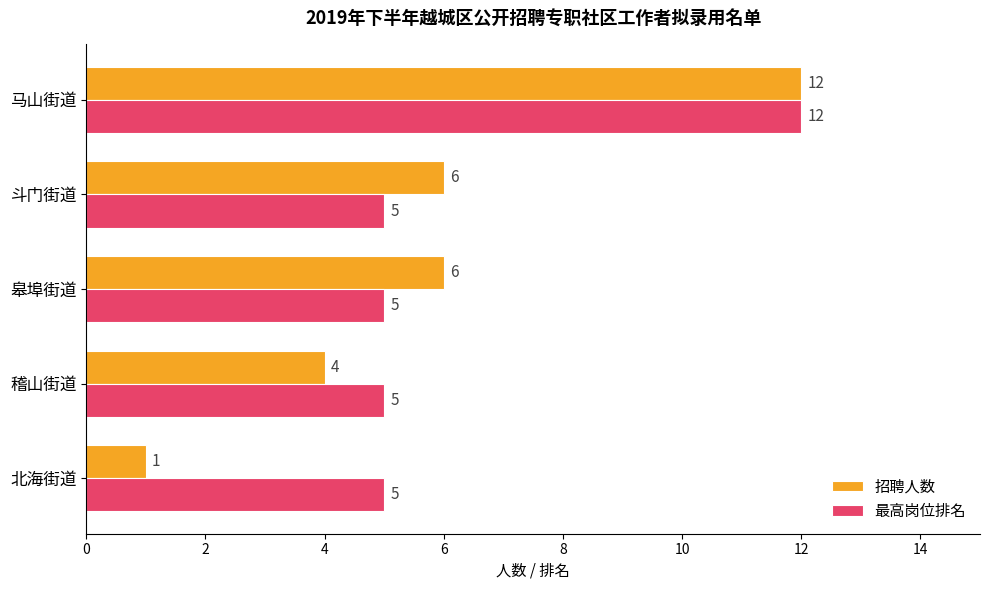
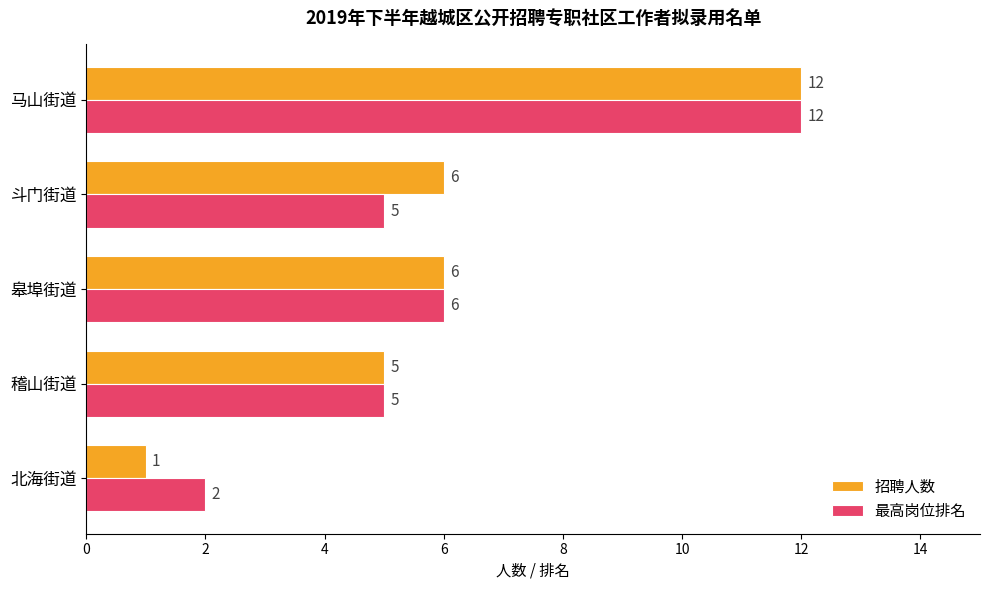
最高岗位排名, 皋埠街道: 5 -> 6
招聘人数, 稽山街道: 4 -> 5
最高岗位排名, 北海街道: 5 -> 2
